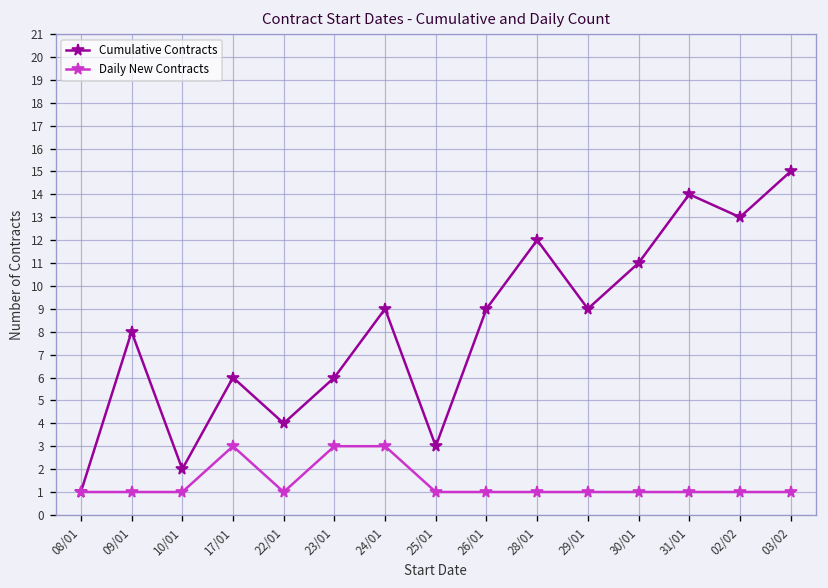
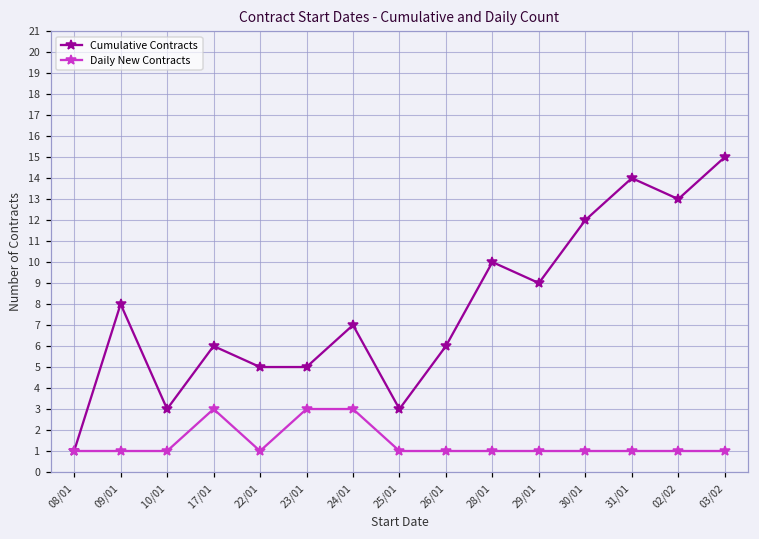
Cumulative Contracts, 10/01: 2 -> 3
Cumulative Contracts, 22/01: 4 -> 5
Cumulative Contracts, 23/01: 6 -> 5
Cumulative Contracts, 24/01: 9 -> 7
Cumulative Contracts, 26/01: 9 -> 6
Cumulative Contracts, 28/01: 12 -> 10
Cumulative Contracts, 30/01: 11 -> 12
